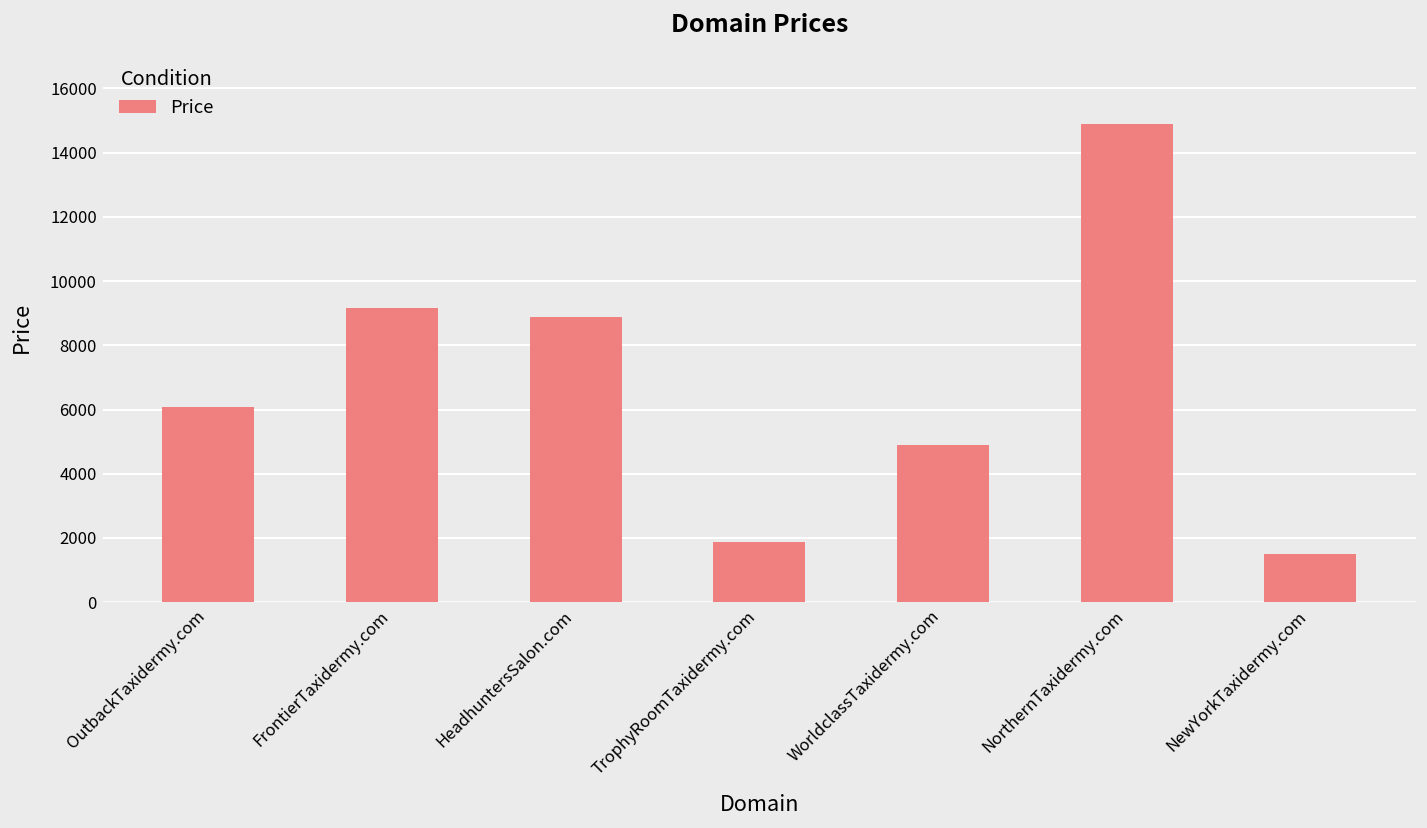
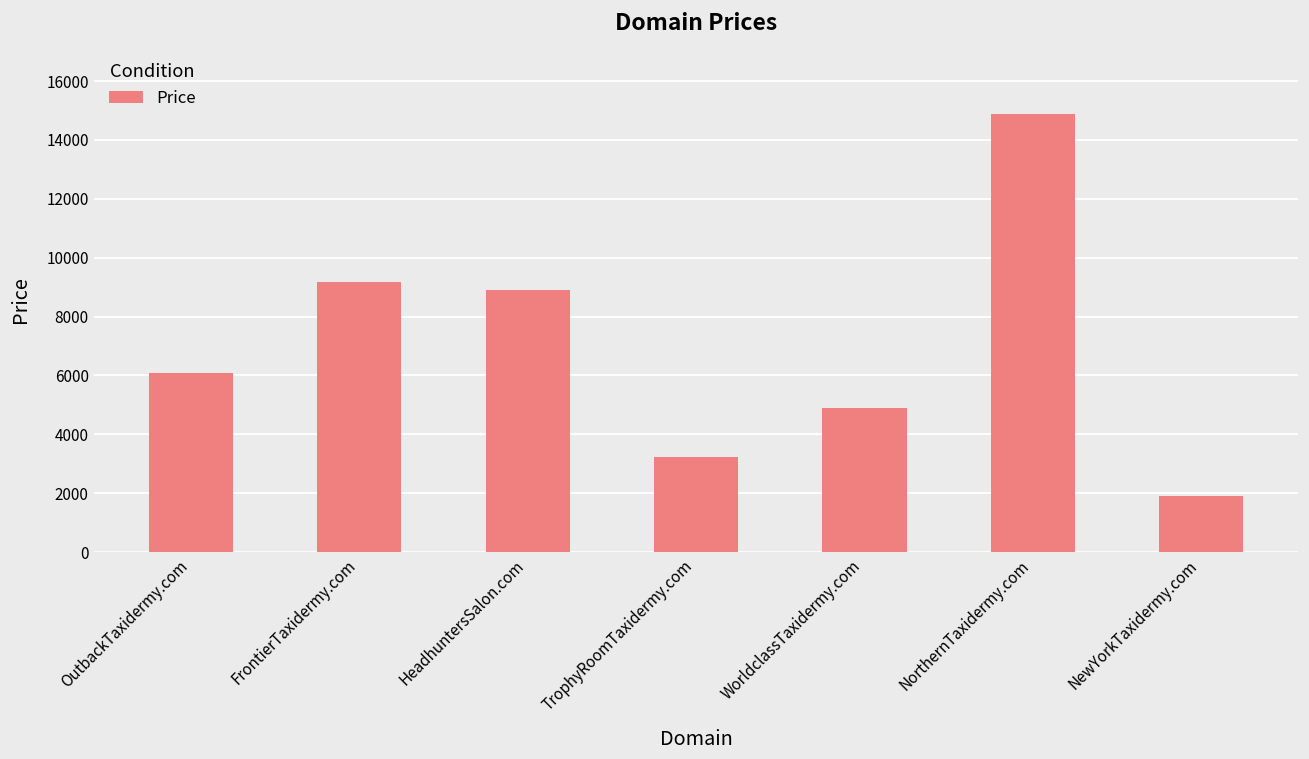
TrophyRoomTaxidermy.com: 1900 -> 3200
NewYorkTaxidermy.com: 1500 -> 1900
